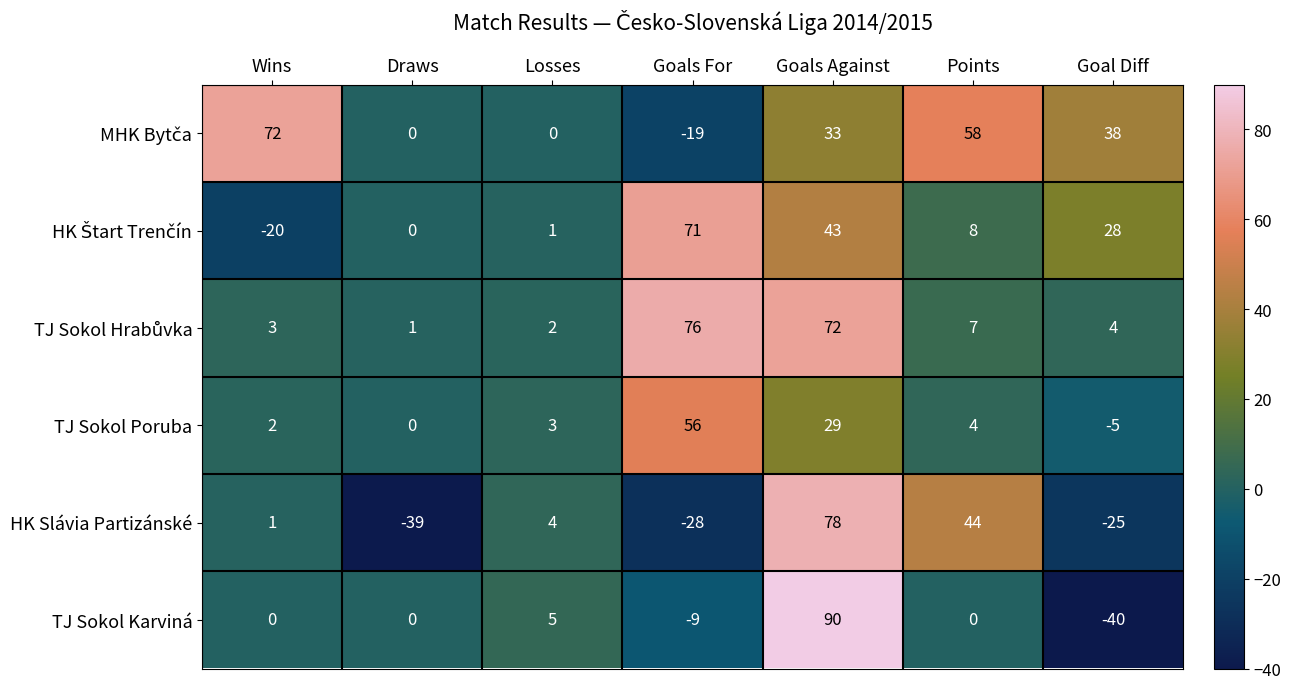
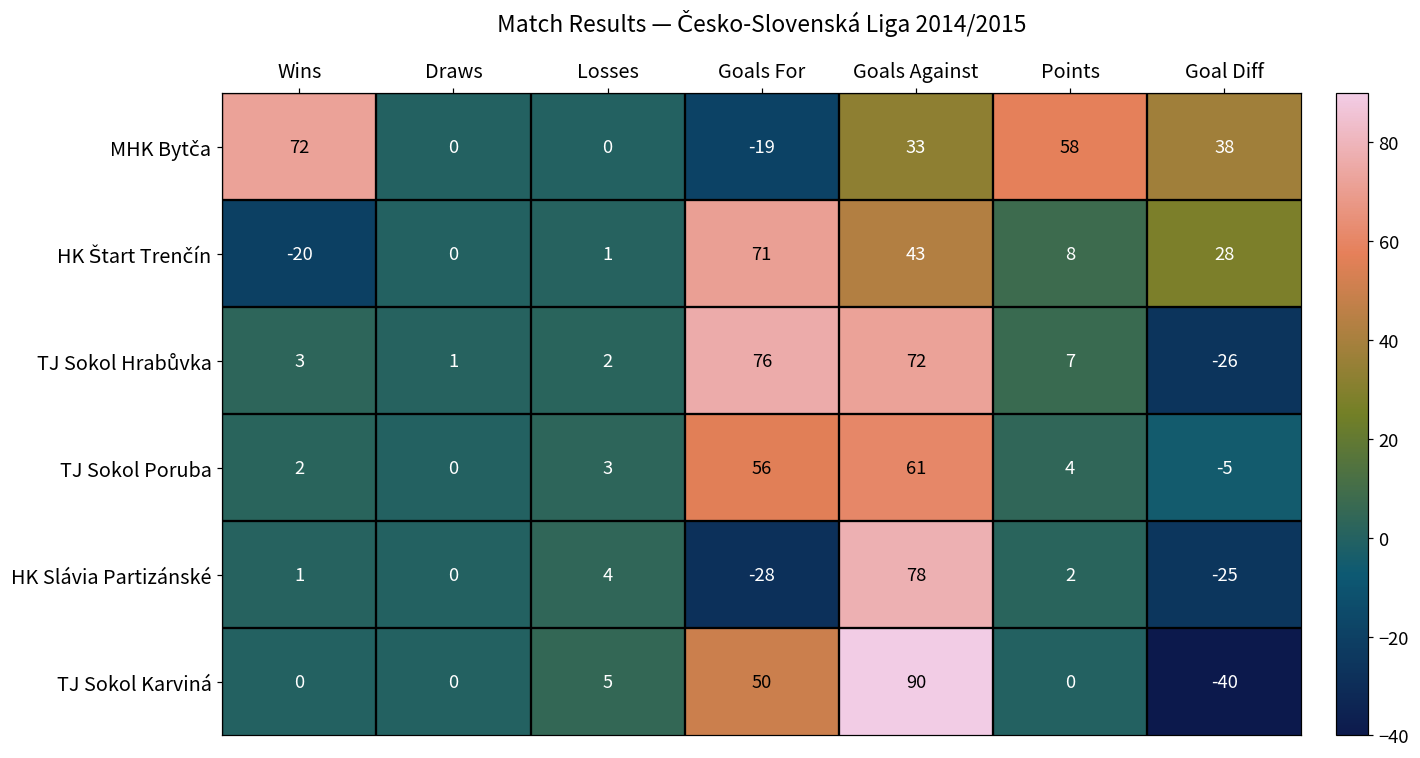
TJ Sokol Hrabůvka, Goal Diff: 4 -> -26
TJ Sokol Poruba, Goals Against: 29 -> 61
HK Slávia Partizánské, Draws: -39 -> 0
HK Slávia Partizánské, Points: 44 -> 2
TJ Sokol Karviná, Goals For: -9 -> 50
